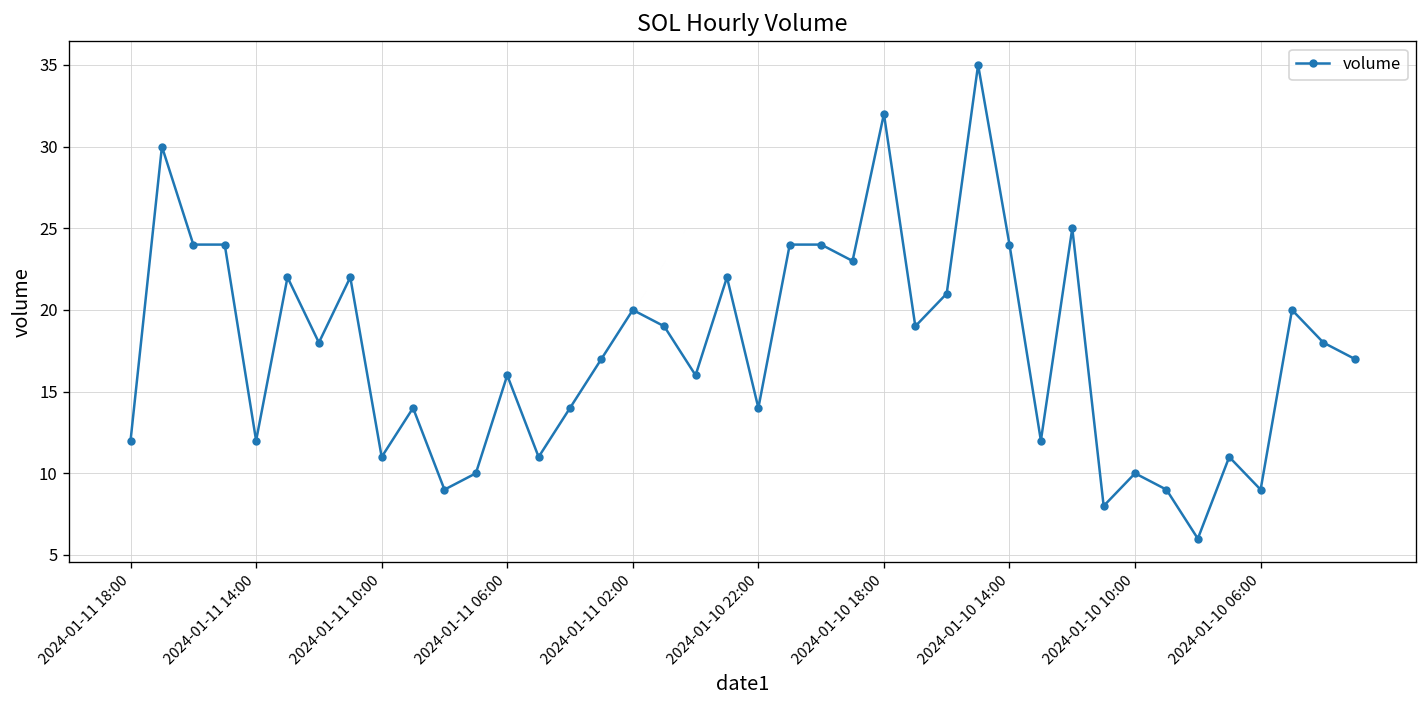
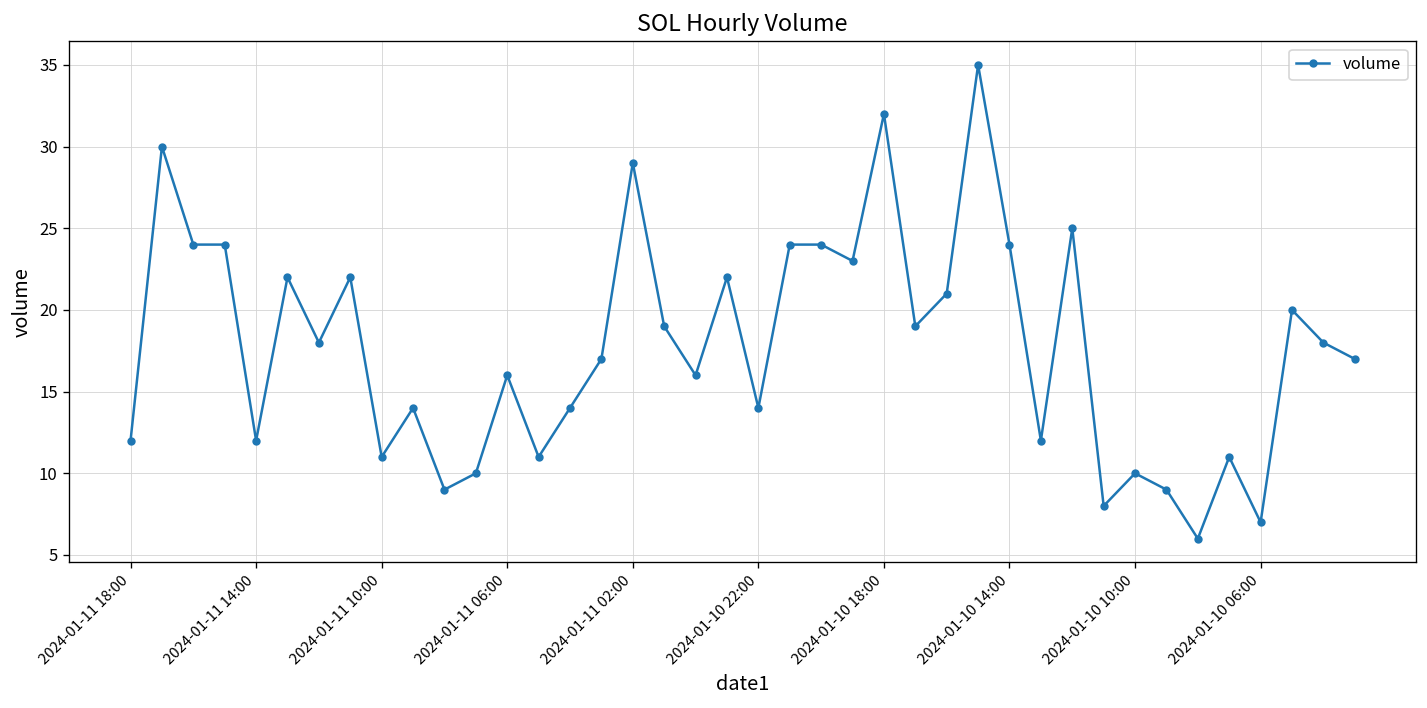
2024-01-11 02:00: 20 -> 29
2024-01-10 06:00: 9 -> 7
